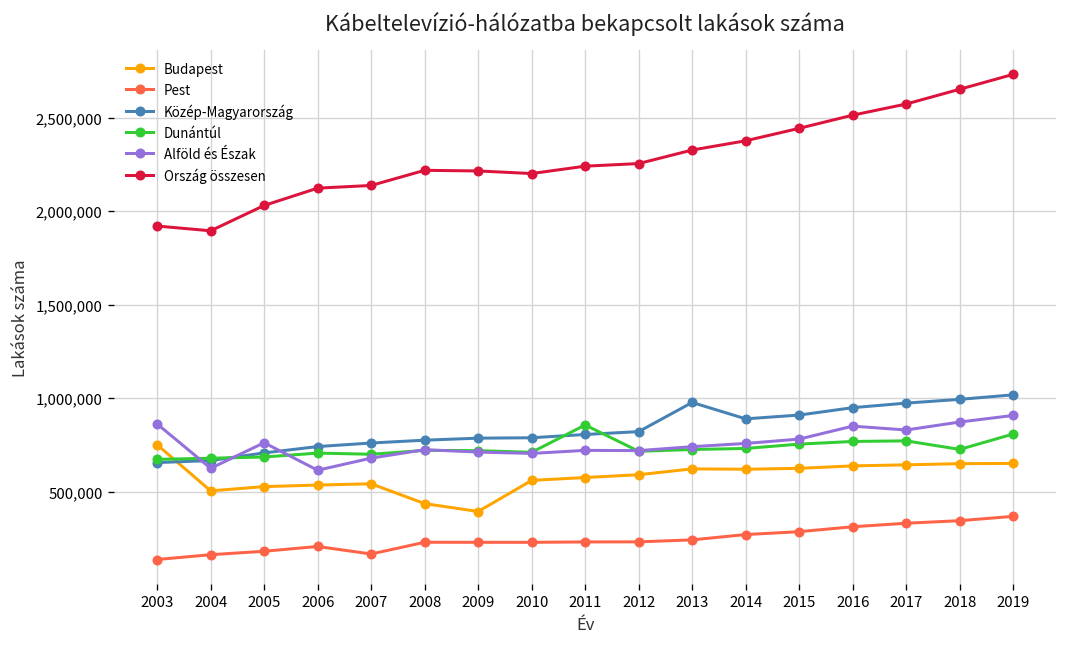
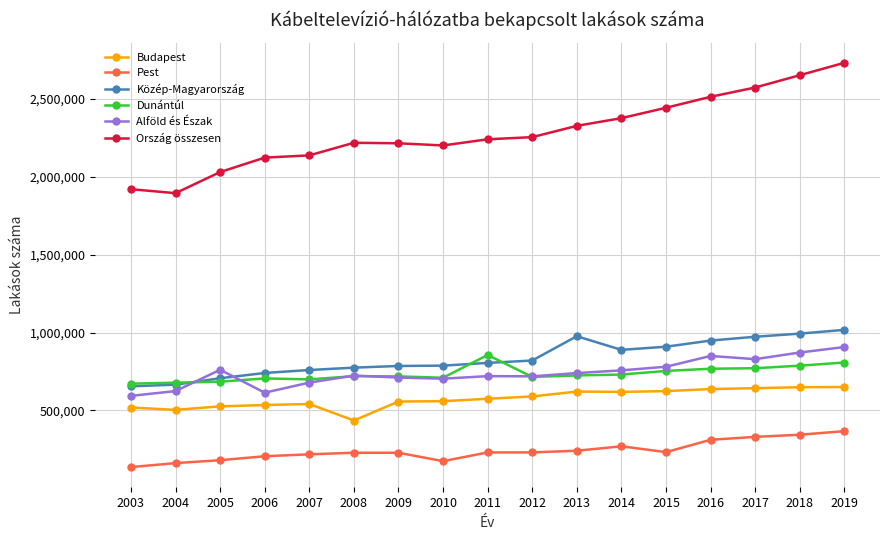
Budapest, 2003: 750,000 -> 520,000
Alföld és Észak, 2003: 860,000 -> 590,000
Pest, 2007: 170,000 -> 220,000
Budapest, 2009: 390,000 -> 560,000
Pest, 2010: 230,000 -> 170,000
Pest, 2015: 290,000 -> 230,000
Dunántúl, 2018: 730,000 -> 790,000
